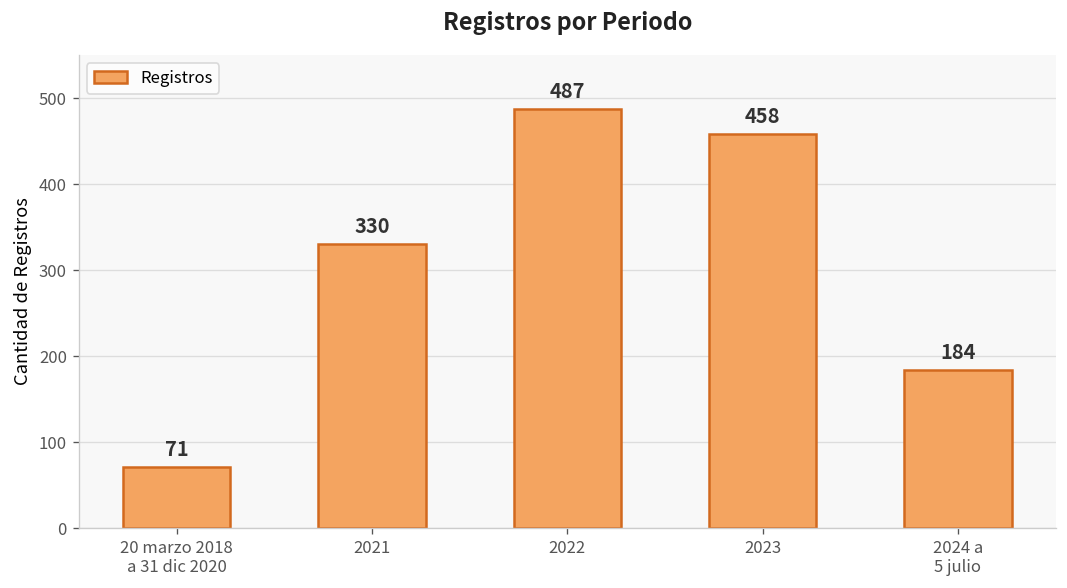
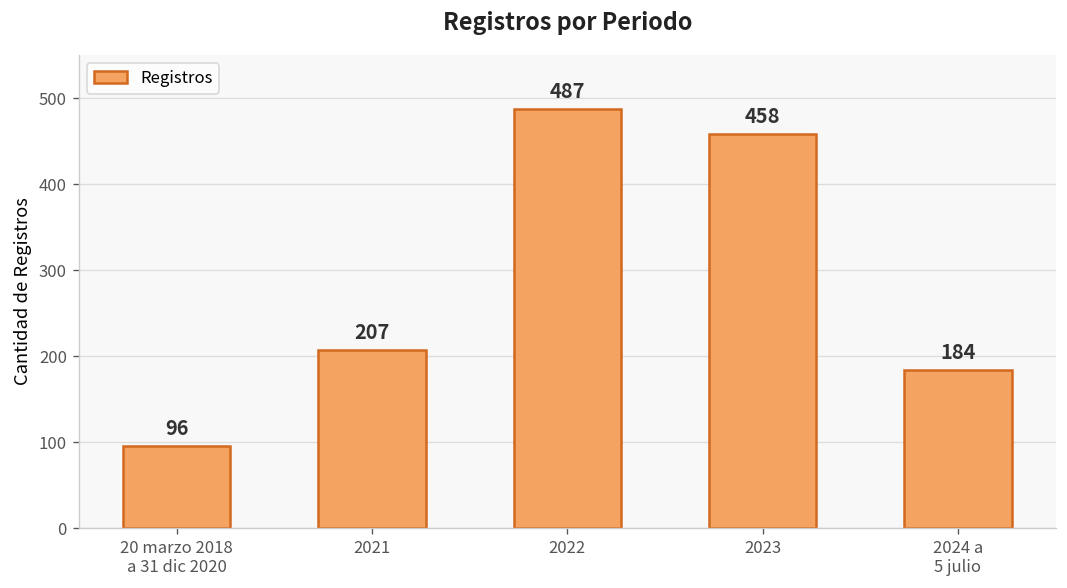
20 marzo 2018 a 31 dic 2020: 71 -> 96
2021: 330 -> 207
